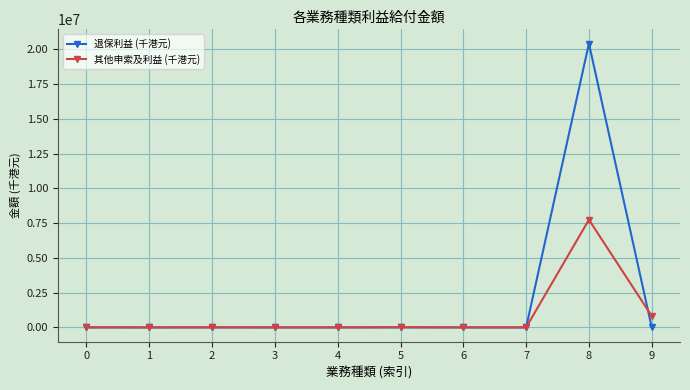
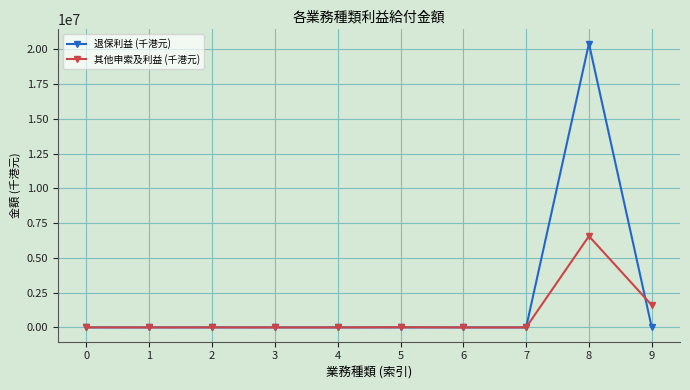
其他申索及利益 (千港元), 8: 7700000 -> 6600000
其他申索及利益 (千港元), 9: 800000 -> 1600000
